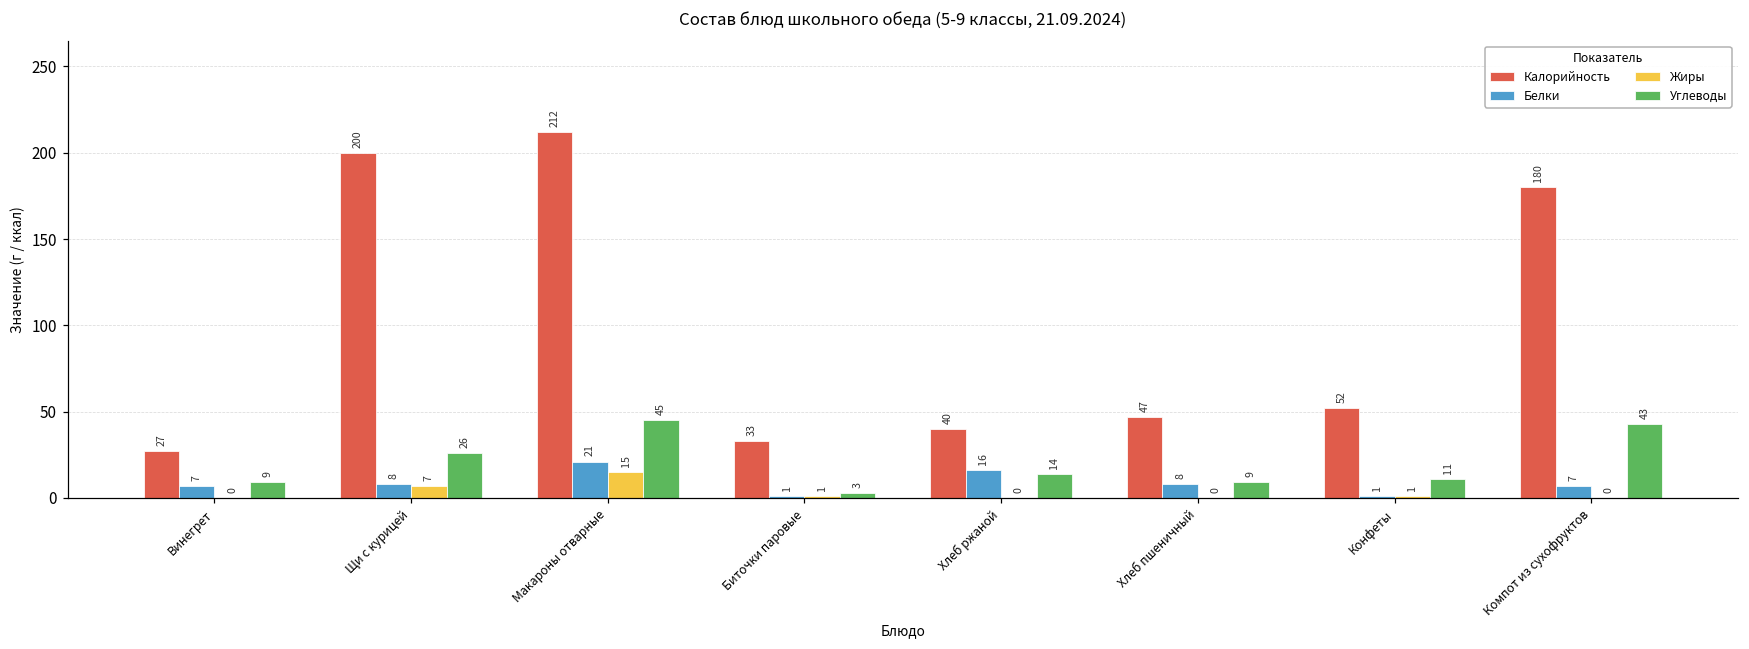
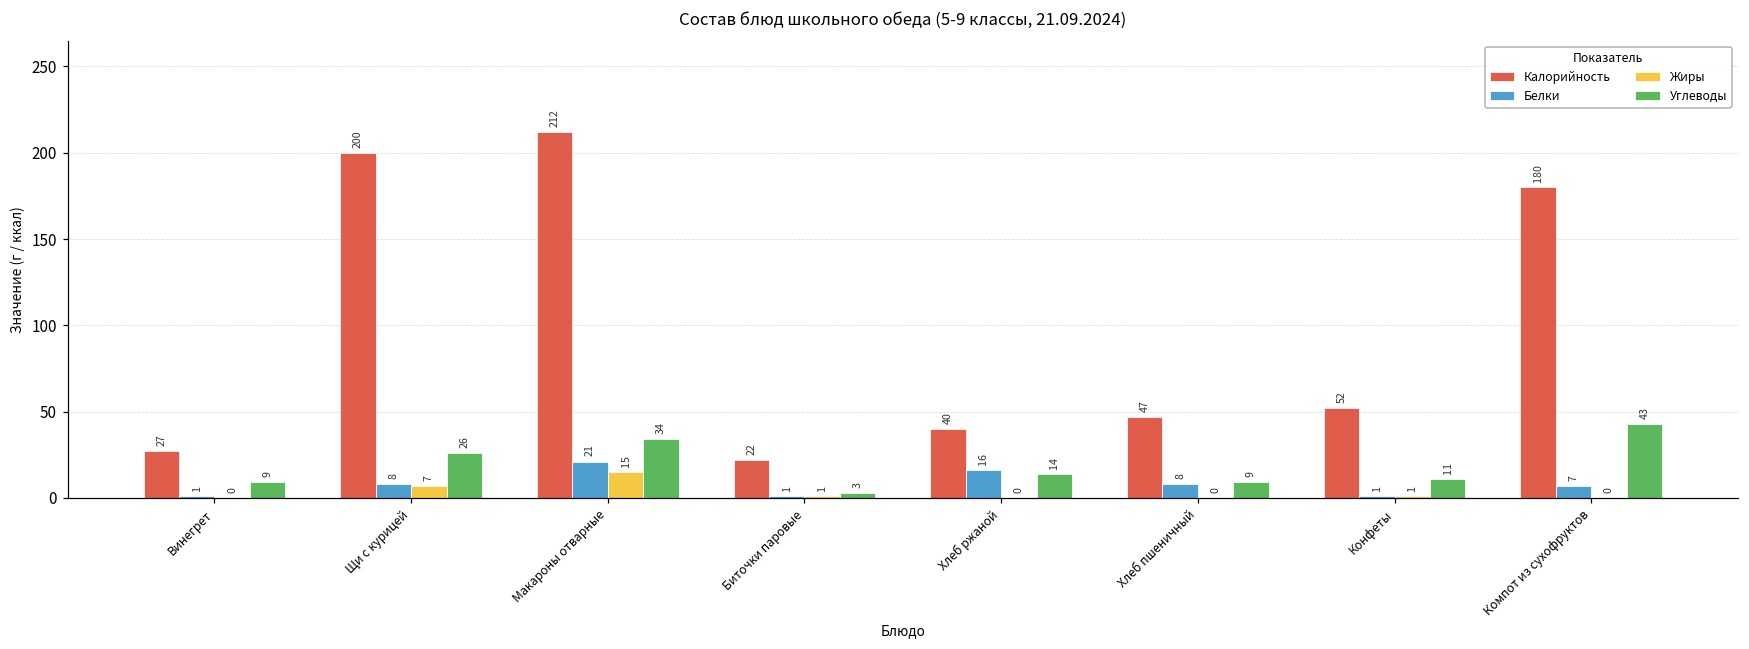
Белки, Винегрет: 7 -> 1
Углеводы, Макароны отварные: 45 -> 34
Калорийность, Биточки паровые: 33 -> 22
